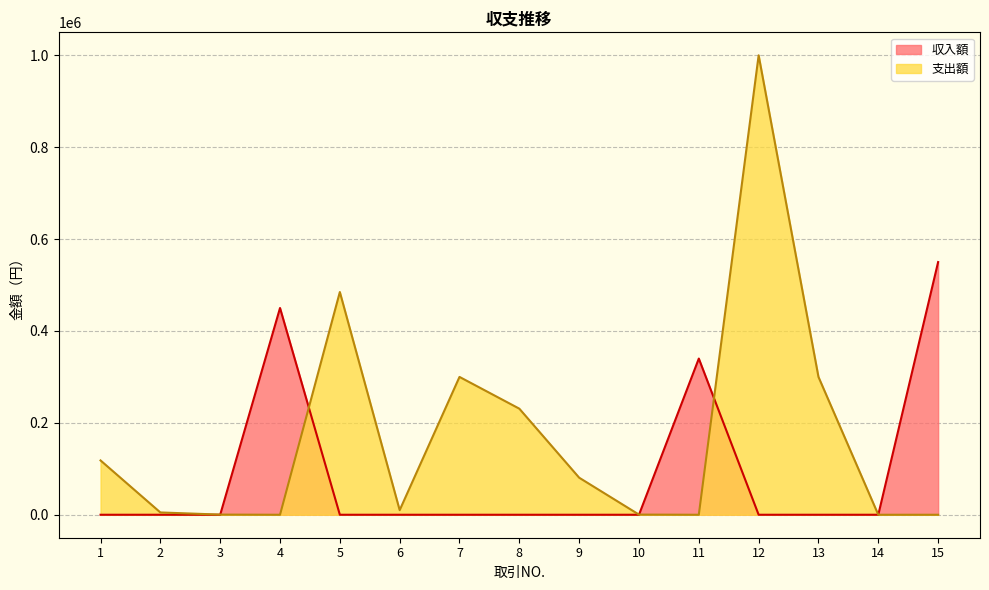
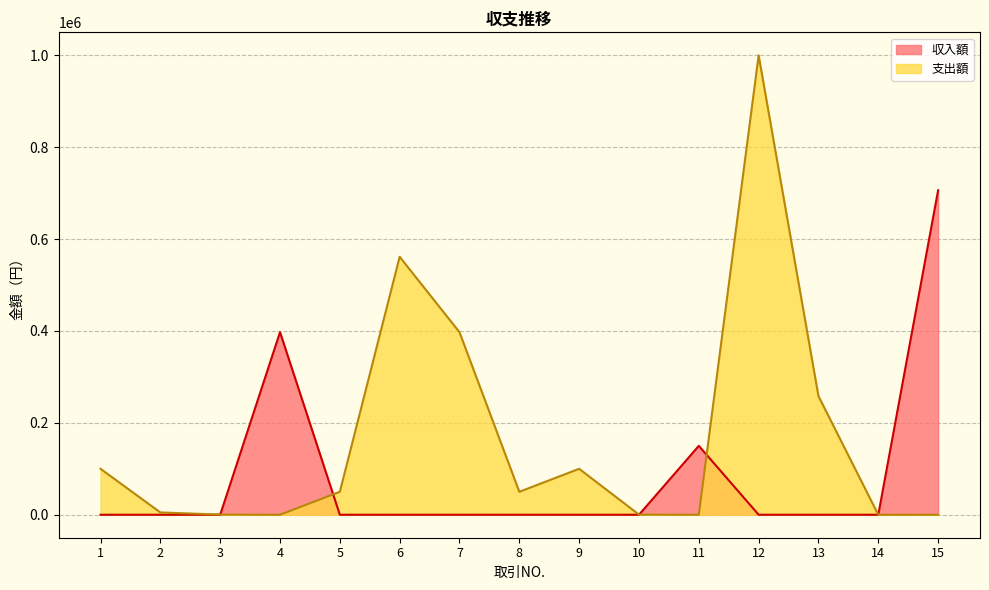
支出額, 1: 120000 -> 100000
収入額, 4: 450000 -> 400000
支出額, 5: 480000 -> 50000
支出額, 6: 10000 -> 560000
支出額, 7: 300000 -> 400000
支出額, 8: 230000 -> 50000
支出額, 9: 80000 -> 100000
収入額, 11: 340000 -> 150000
支出額, 13: 300000 -> 260000
収入額, 15: 550000 -> 710000
